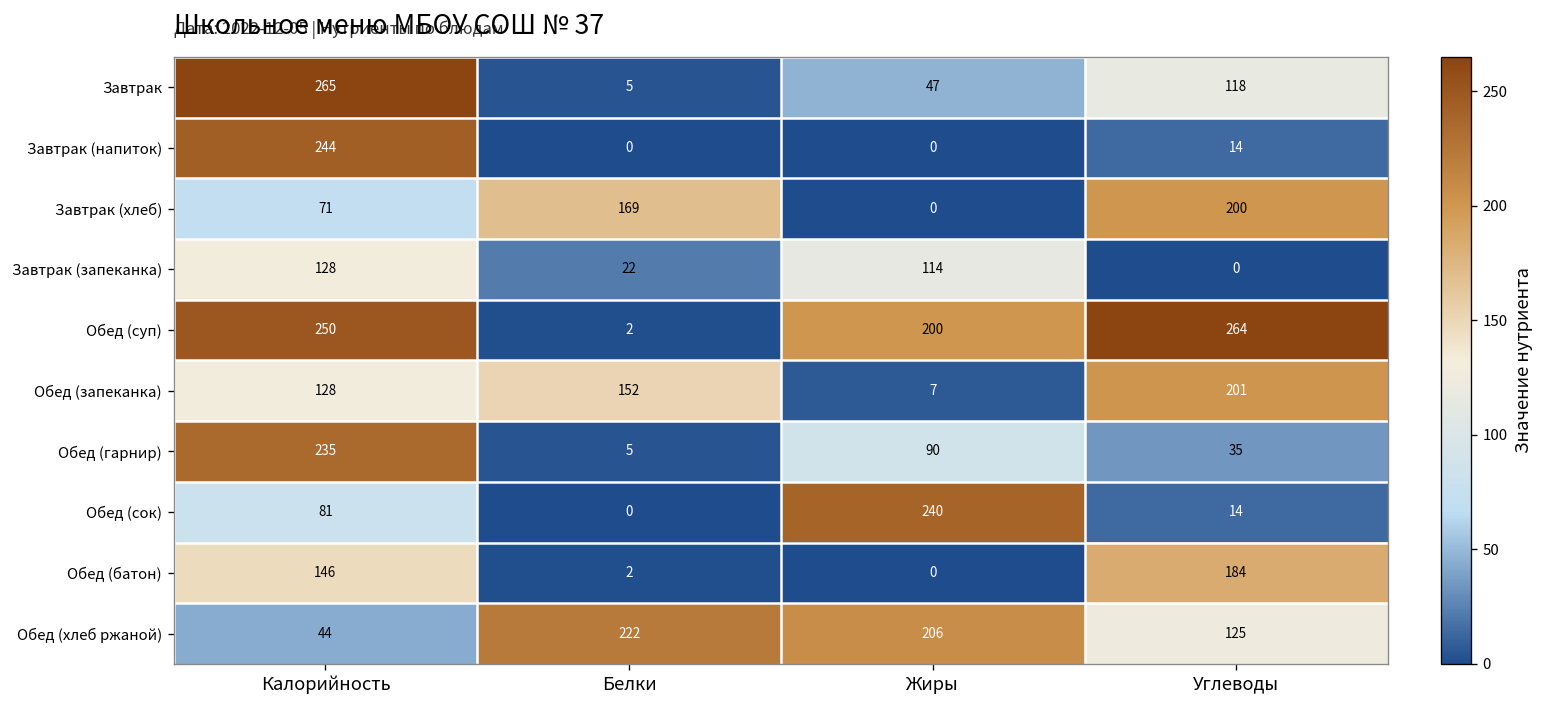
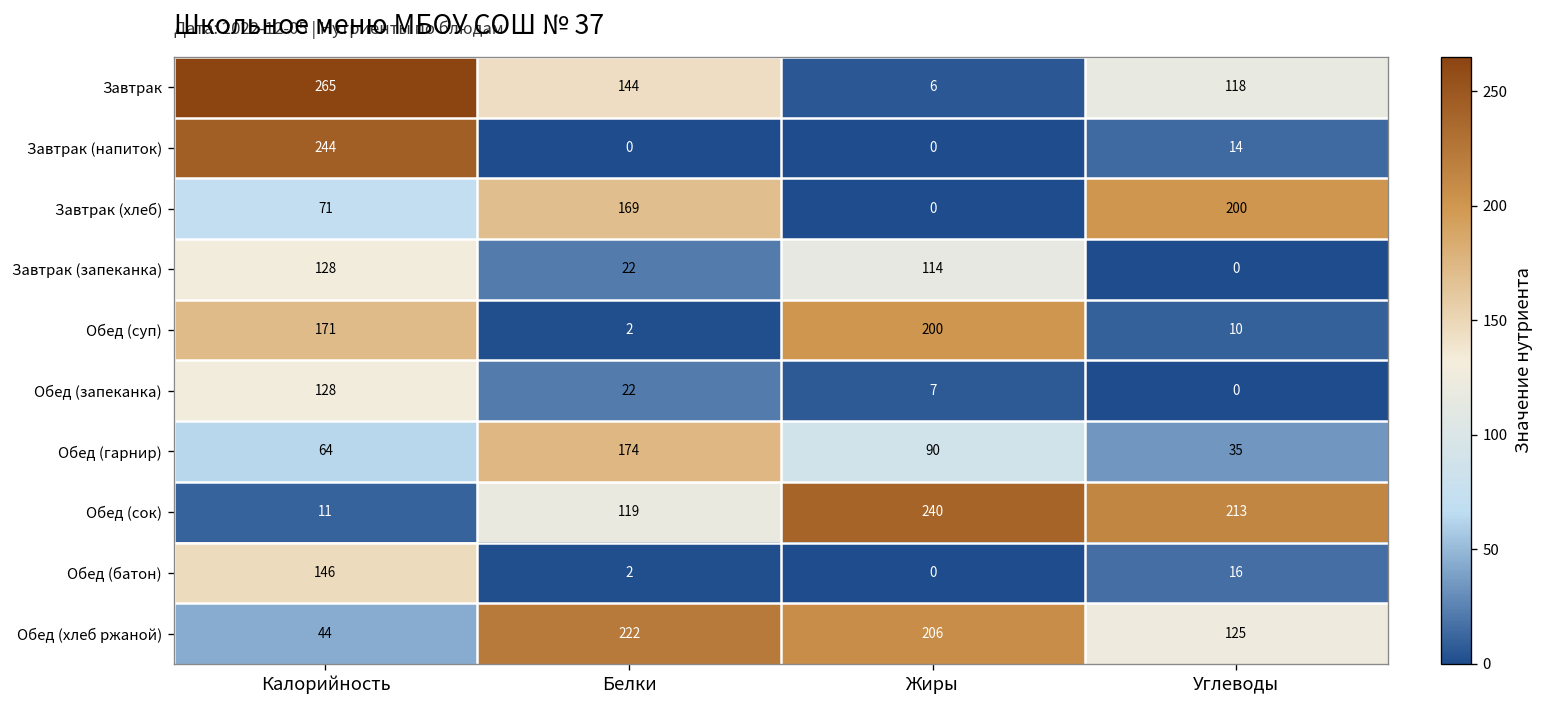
Завтрак, Белки: 5 -> 144
Завтрак, Жиры: 47 -> 6
Обед (суп), Калорийность: 250 -> 171
Обед (суп), Углеводы: 264 -> 10
Обед (запеканка), Белки: 152 -> 22
Обед (запеканка), Углеводы: 201 -> 0
Обед (гарнир), Калорийность: 235 -> 64
Обед (гарнир), Белки: 5 -> 174
Обед (сок), Калорийность: 81 -> 11
Обед (сок), Белки: 0 -> 119
Обед (сок), Углеводы: 14 -> 213
Обед (батон), Углеводы: 184 -> 16
